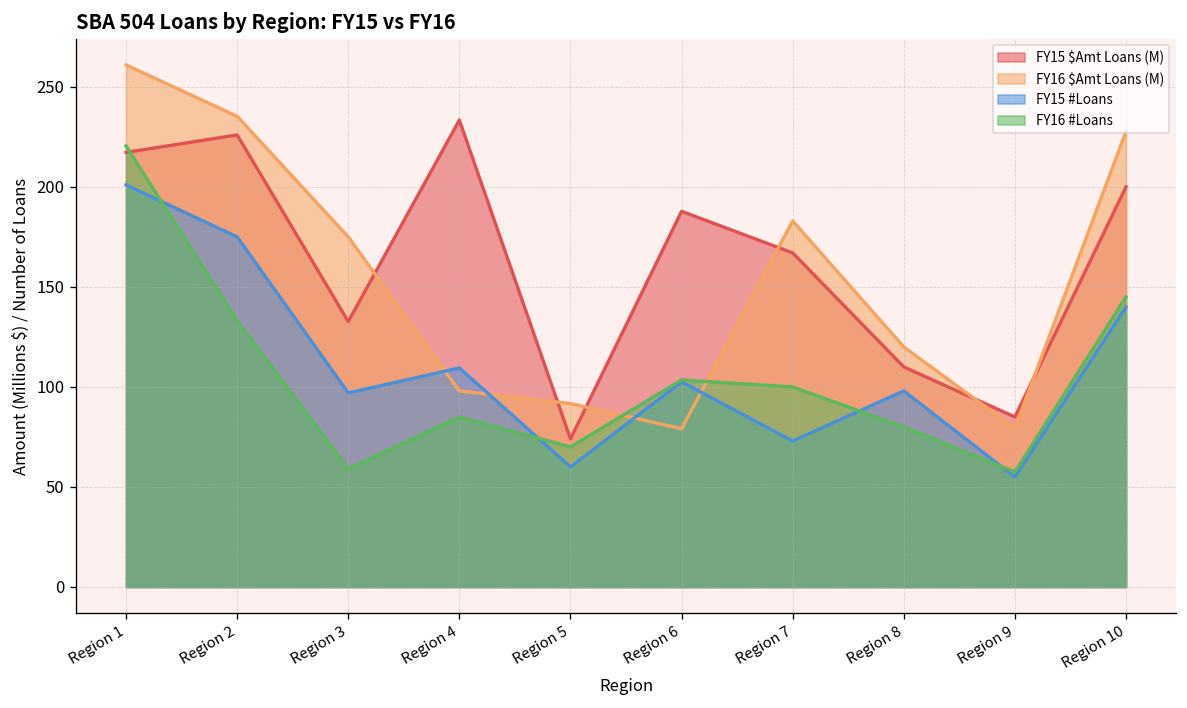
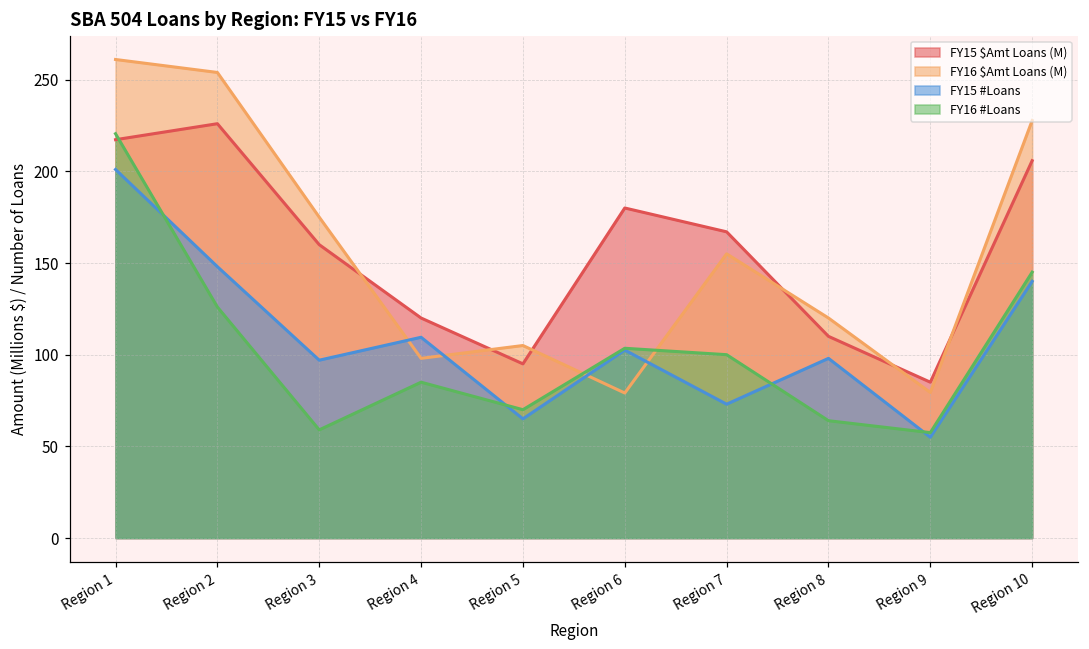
FY16 $Amt Loans (M), Region 2: 235 -> 254
FY15 #Loans, Region 2: 175 -> 148
FY16 #Loans, Region 2: 133 -> 126
FY15 $Amt Loans (M), Region 3: 133 -> 160
FY15 $Amt Loans (M), Region 4: 233 -> 120
FY15 $Amt Loans (M), Region 5: 74 -> 95
FY16 $Amt Loans (M), Region 5: 92 -> 105
FY15 #Loans, Region 5: 60 -> 65
FY15 $Amt Loans (M), Region 6: 188 -> 180
FY16 $Amt Loans (M), Region 7: 183 -> 155
FY16 #Loans, Region 8: 80 -> 64
FY15 $Amt Loans (M), Region 10: 200 -> 206
